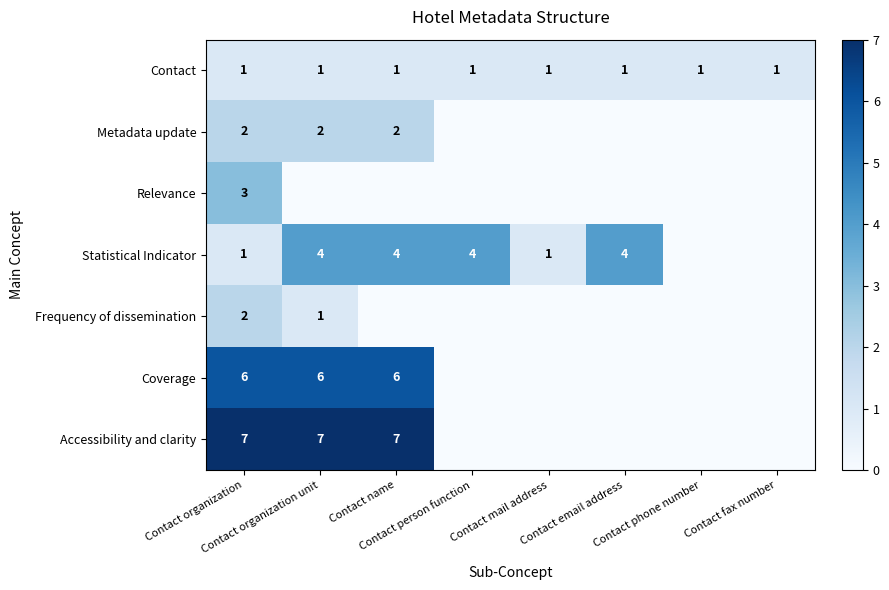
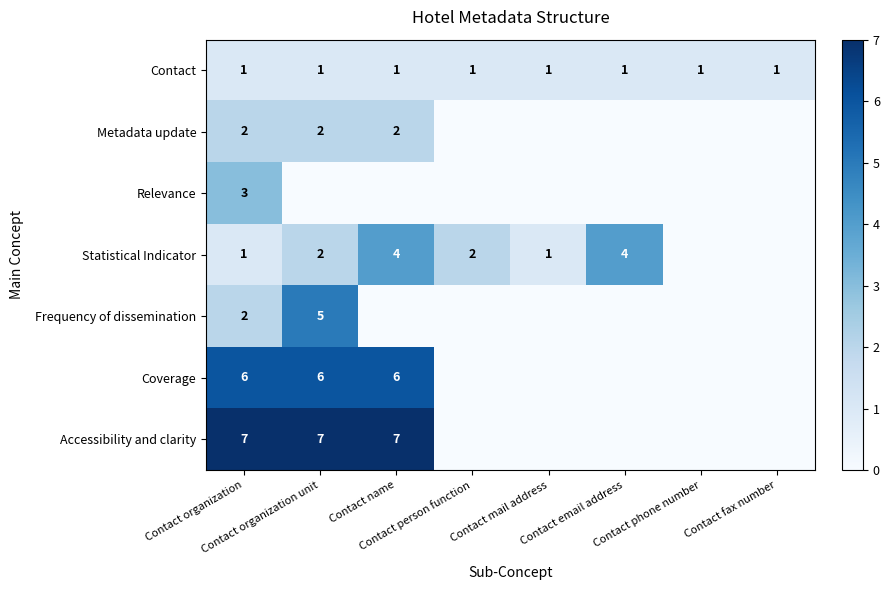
Statistical Indicator, Contact organization unit: 4 -> 2
Statistical Indicator, Contact person function: 4 -> 2
Frequency of dissemination, Contact organization unit: 1 -> 5
